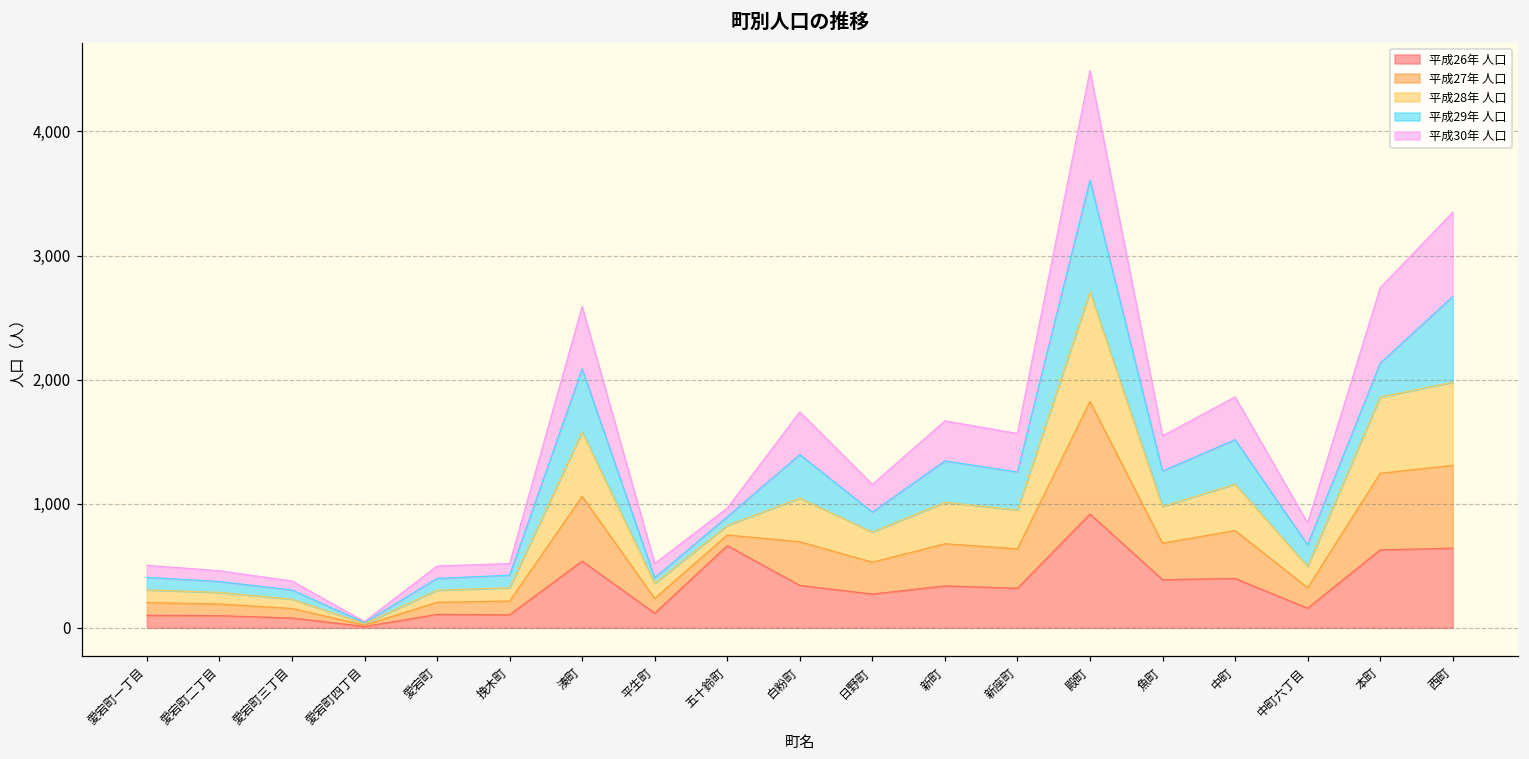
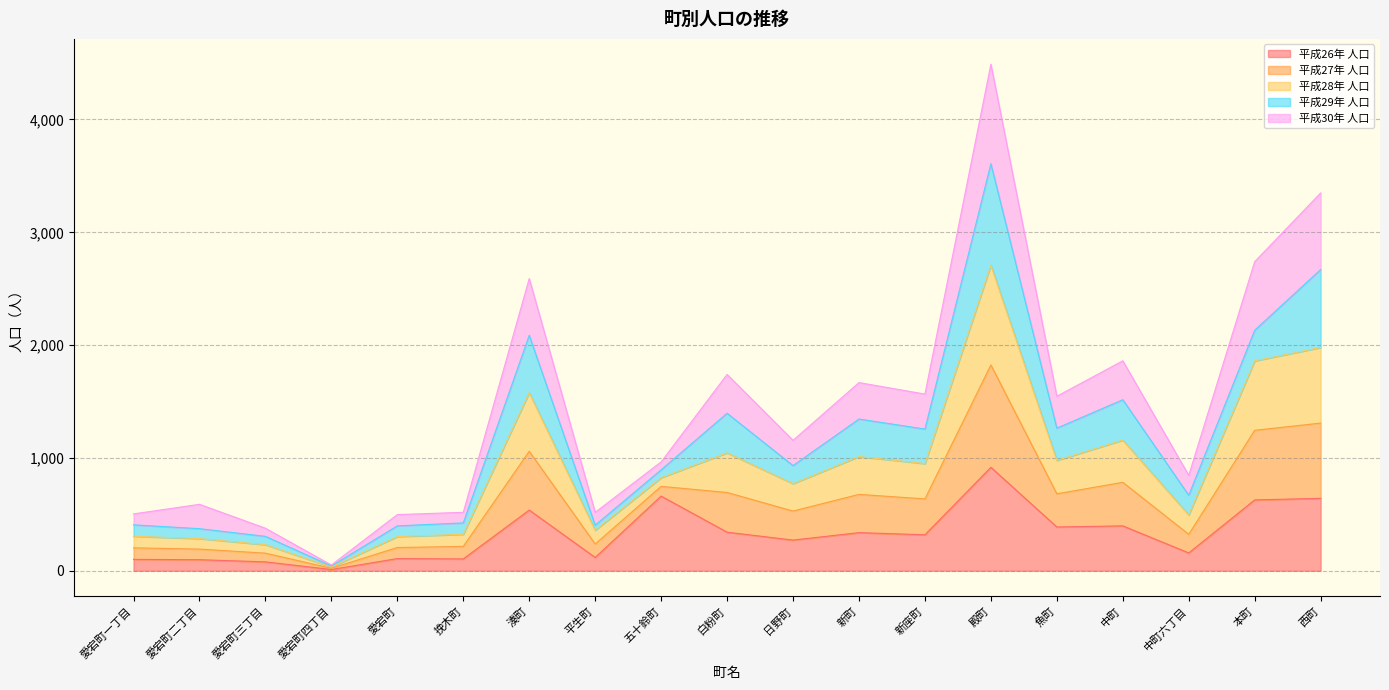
平成30年 人口, 愛宕町二丁目: 90 -> 220
